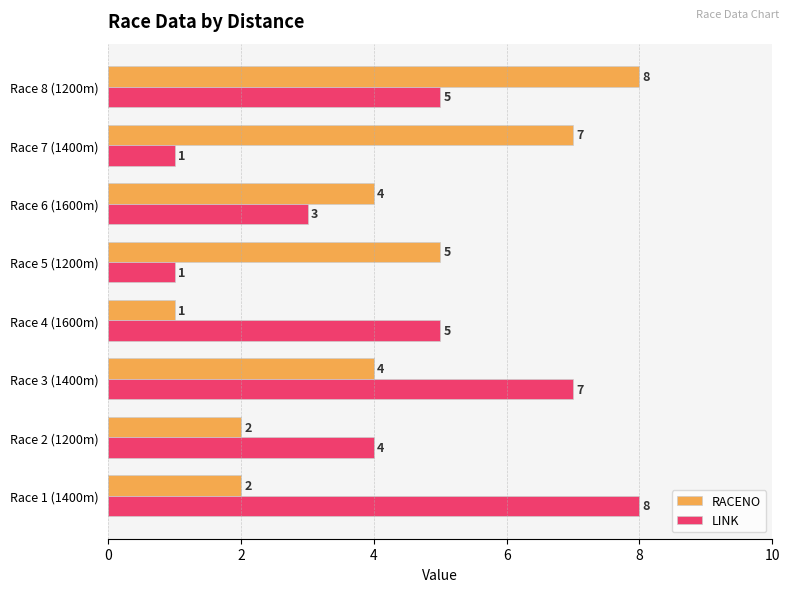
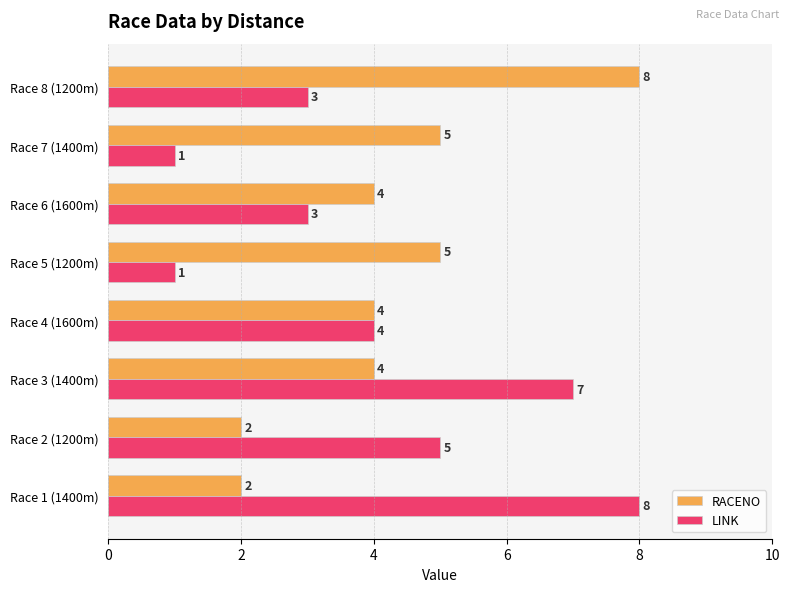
LINK, Race 8 (1200m): 5 -> 3
RACENO, Race 7 (1400m): 7 -> 5
RACENO, Race 4 (1600m): 1 -> 4
LINK, Race 4 (1600m): 5 -> 4
LINK, Race 2 (1200m): 4 -> 5
